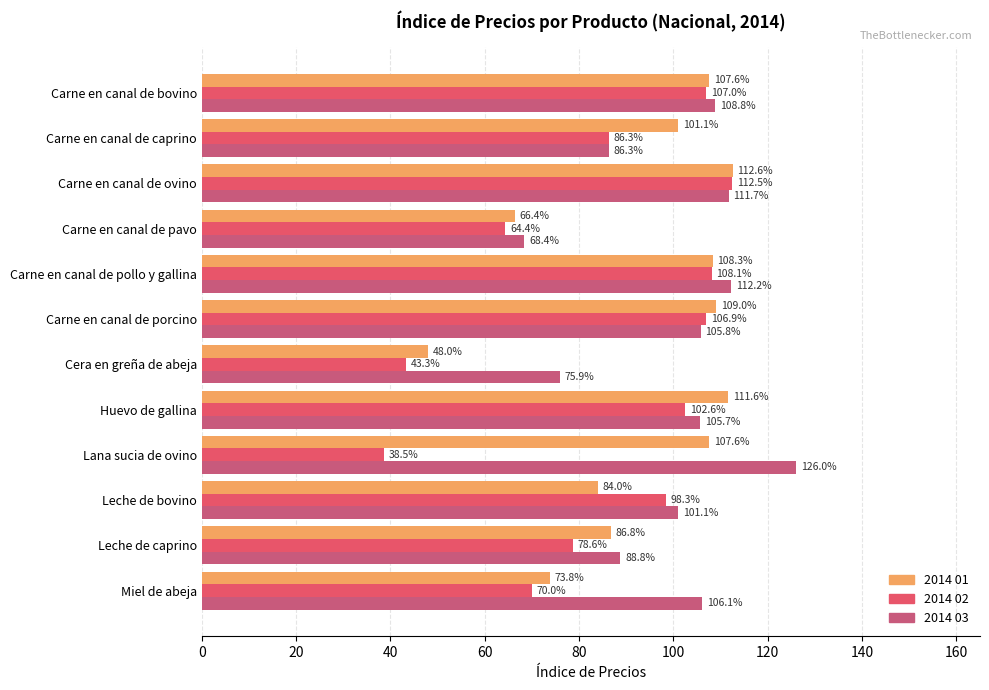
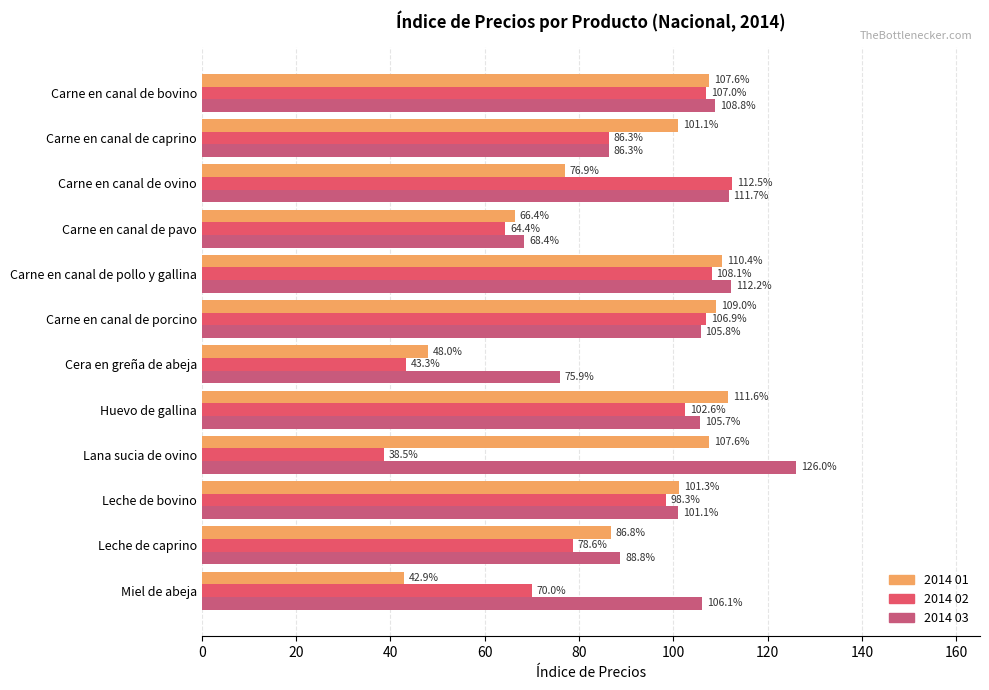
2014 01, Carne en canal de ovino: 112.6% -> 76.9%
2014 01, Carne en canal de pollo y gallina: 108.3% -> 110.4%
2014 01, Leche de bovino: 84.0% -> 101.3%
2014 01, Miel de abeja: 73.8% -> 42.9%
